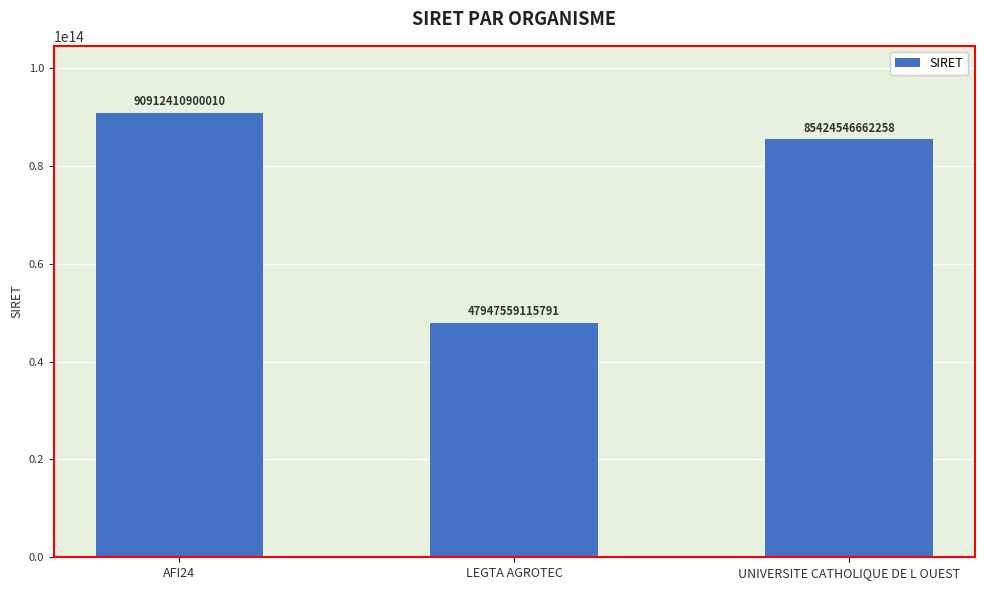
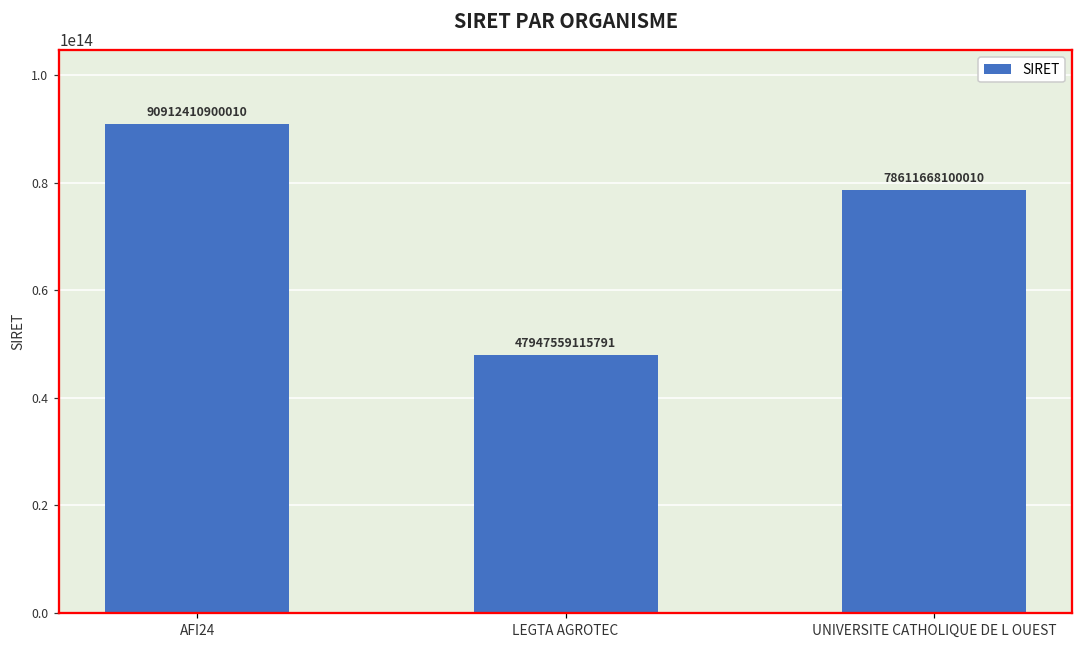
UNIVERSITE CATHOLIQUE DE L OUEST: 85424546662258 -> 78611668100010
